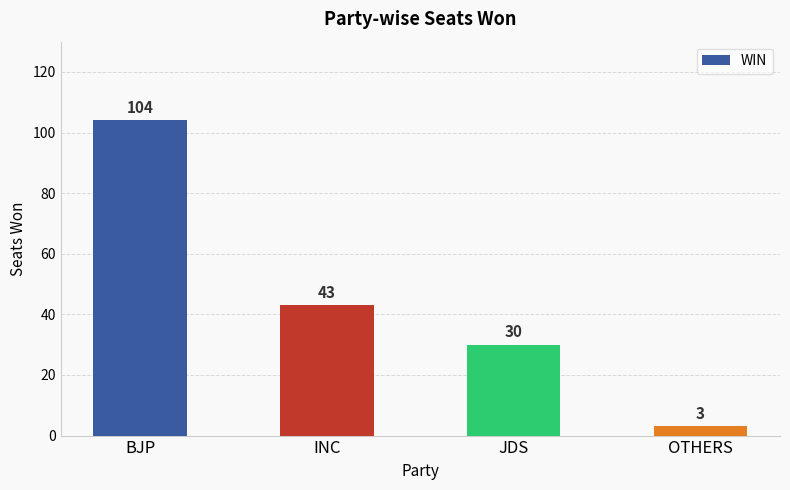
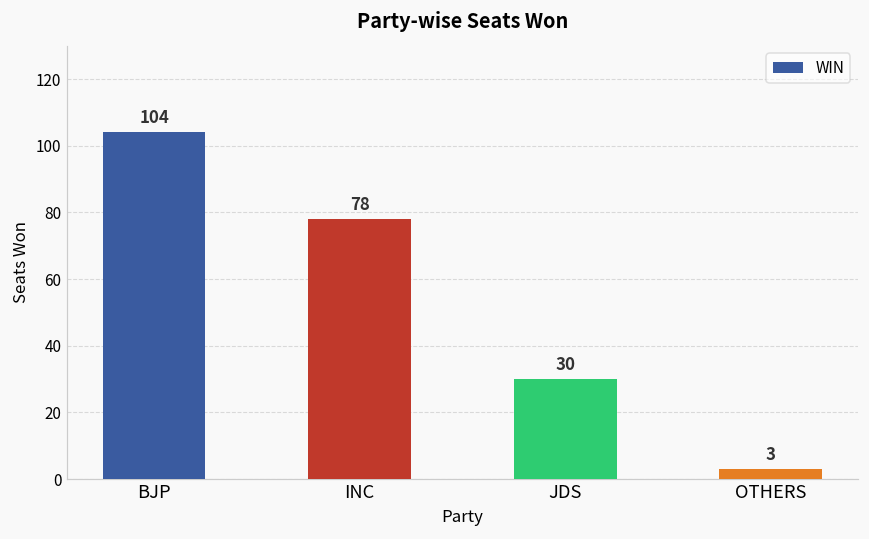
INC: 43 -> 78
